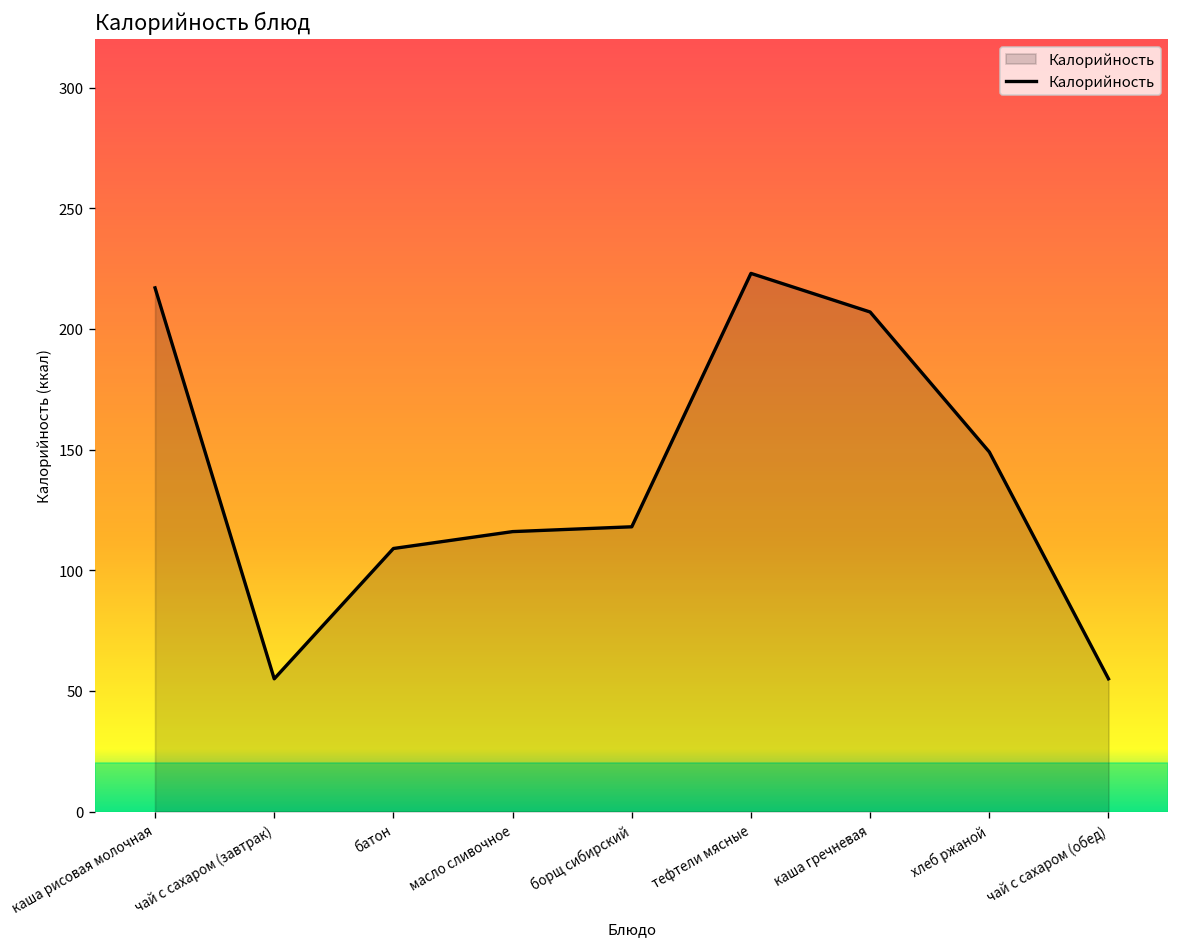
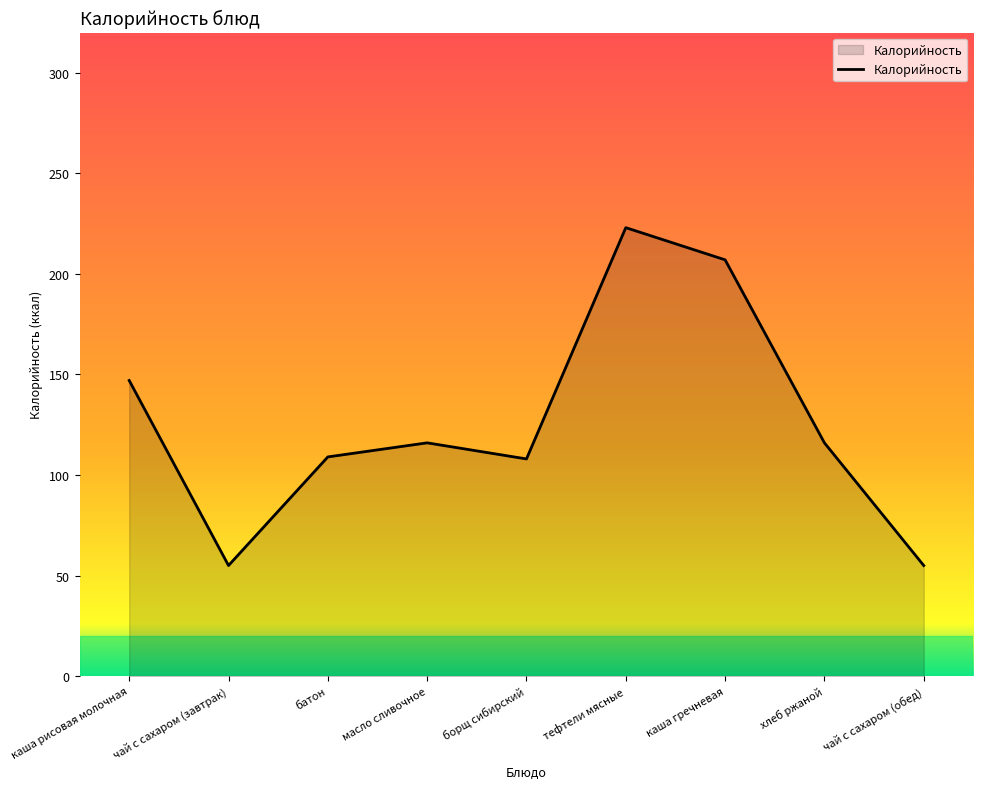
каша рисовая молочная: 217 -> 147
борщ сибирский: 118 -> 108
хлеб ржаной: 149 -> 116
